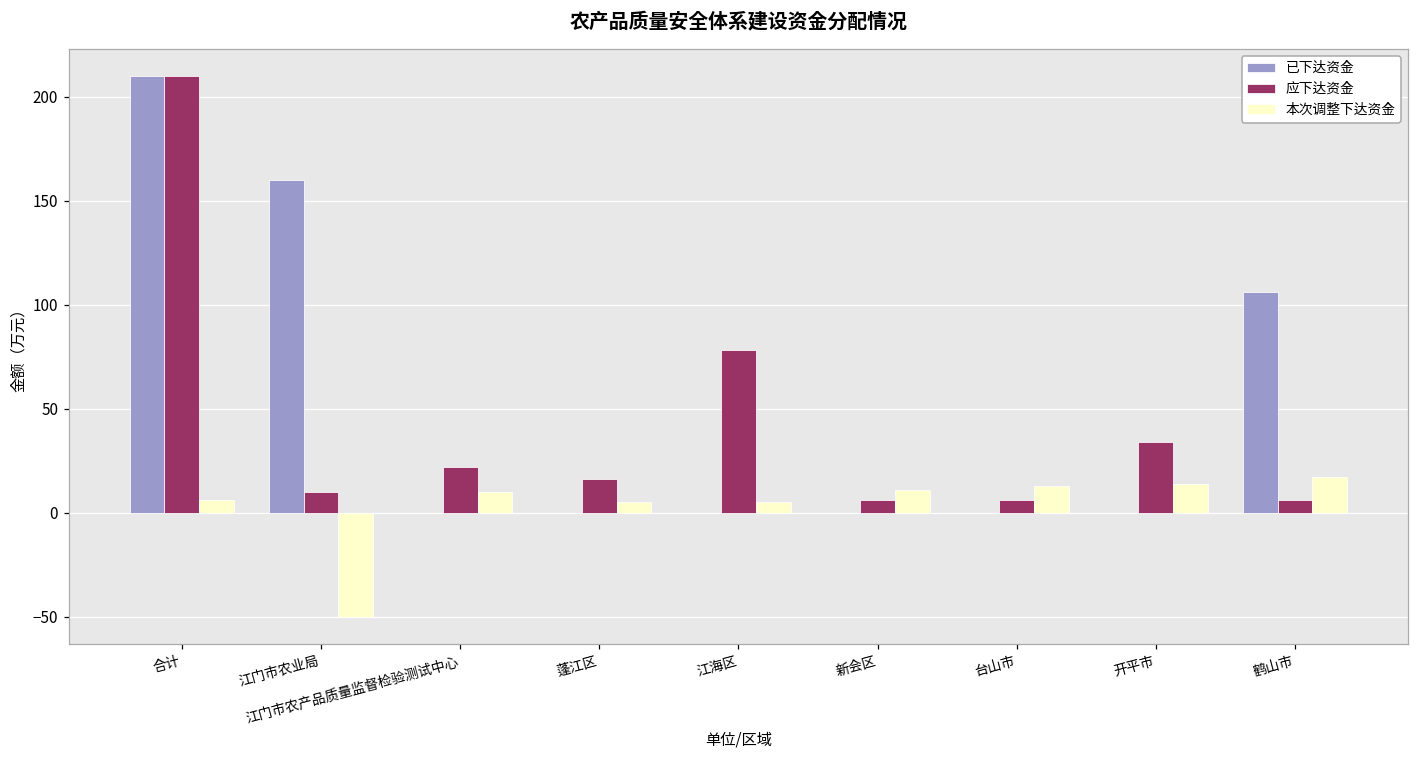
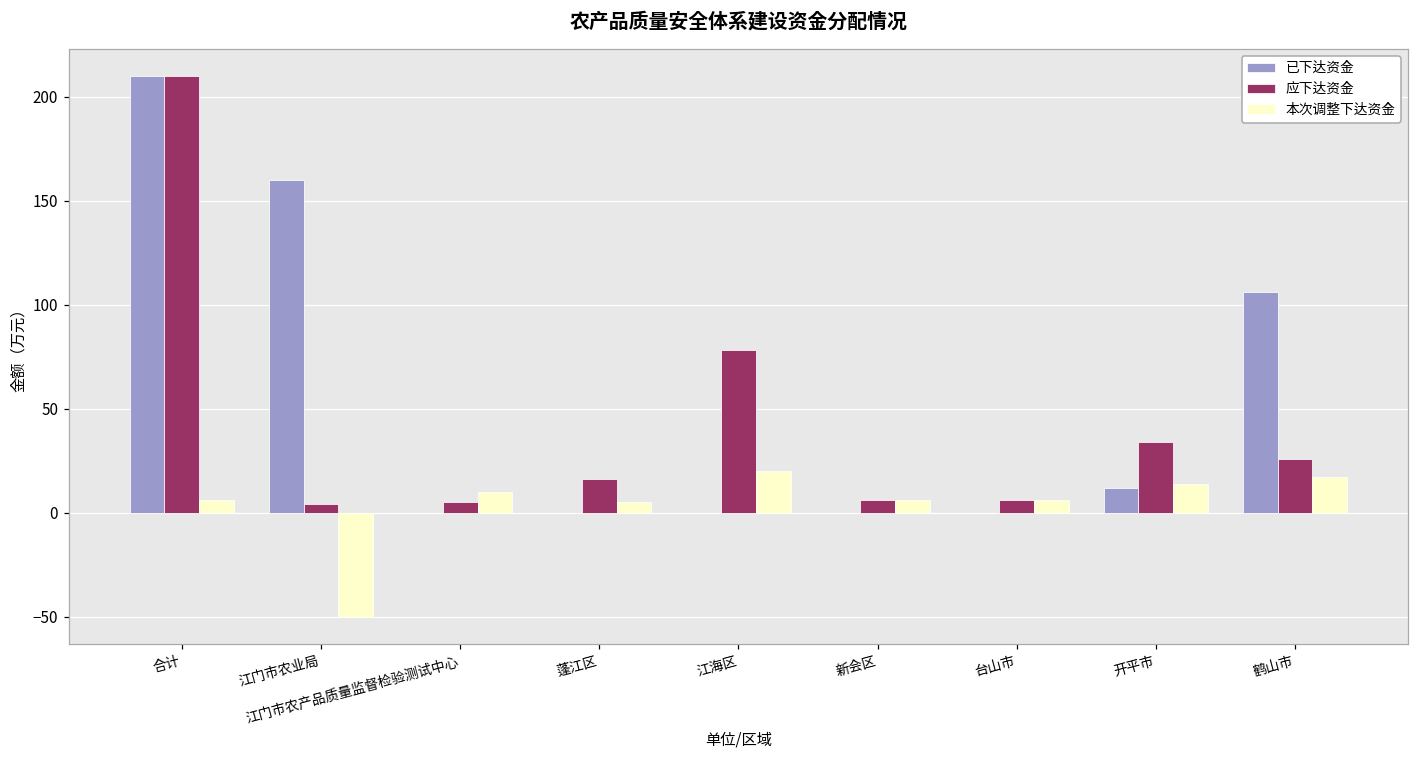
应下达资金, 江门市农业局: 10 -> 4
应下达资金, 江门市农产品质量监督检验测试中心: 22 -> 5
本次调整下达资金, 江海区: 5 -> 20
本次调整下达资金, 新会区: 11 -> 6
本次调整下达资金, 台山市: 13 -> 6
已下达资金, 开平市: 0 -> 12
应下达资金, 鹤山市: 6 -> 26
